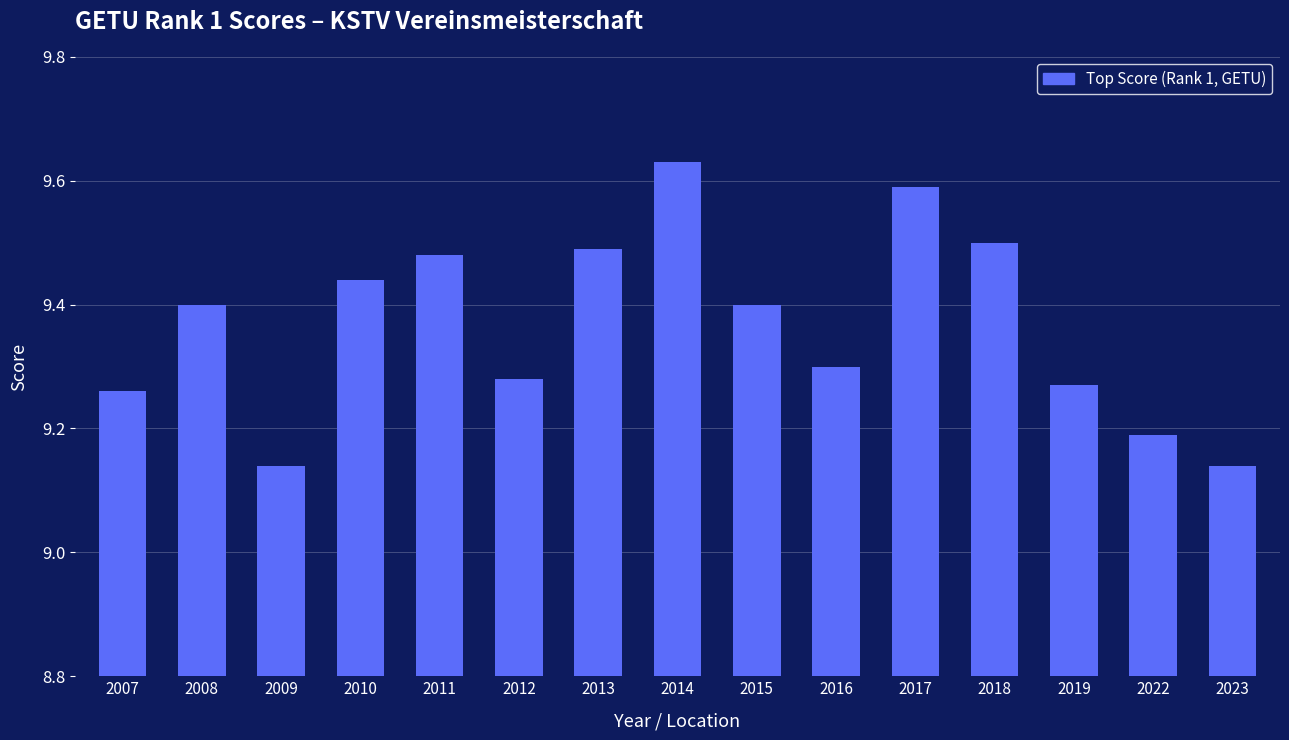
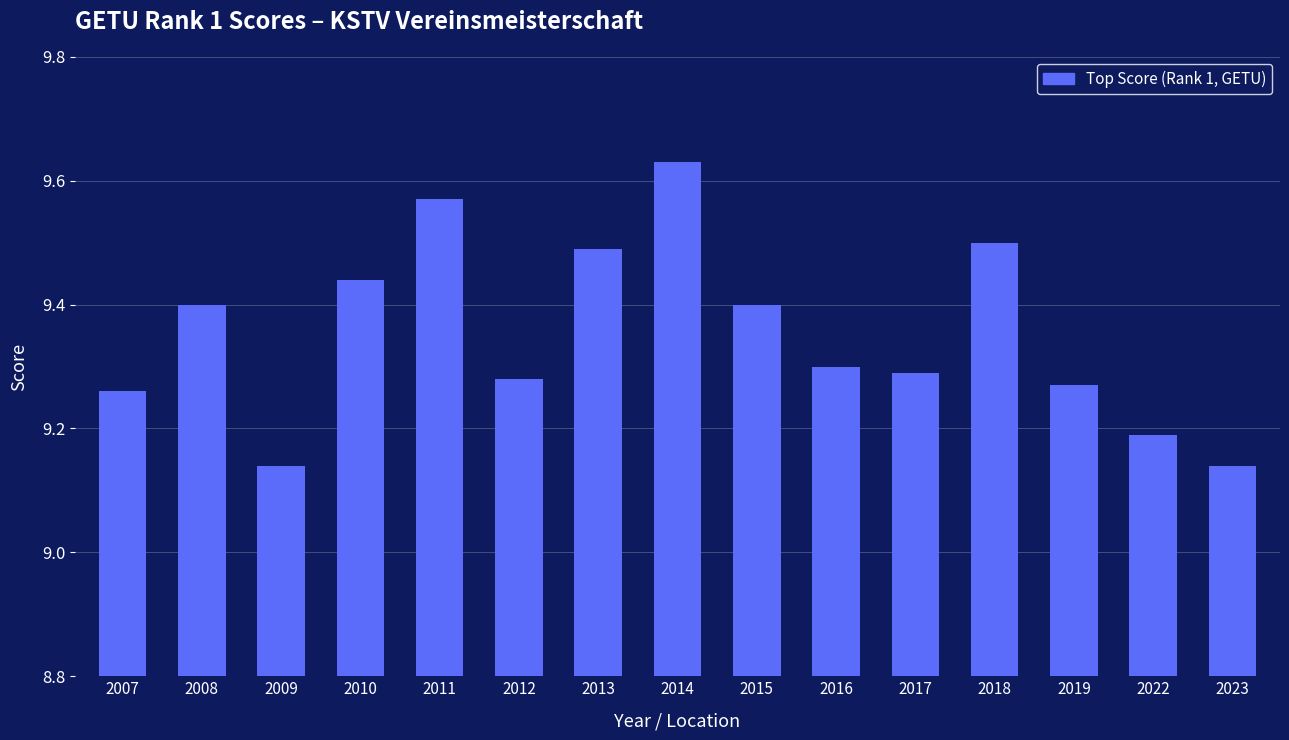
2011: 9.48 -> 9.57
2017: 9.59 -> 9.29
